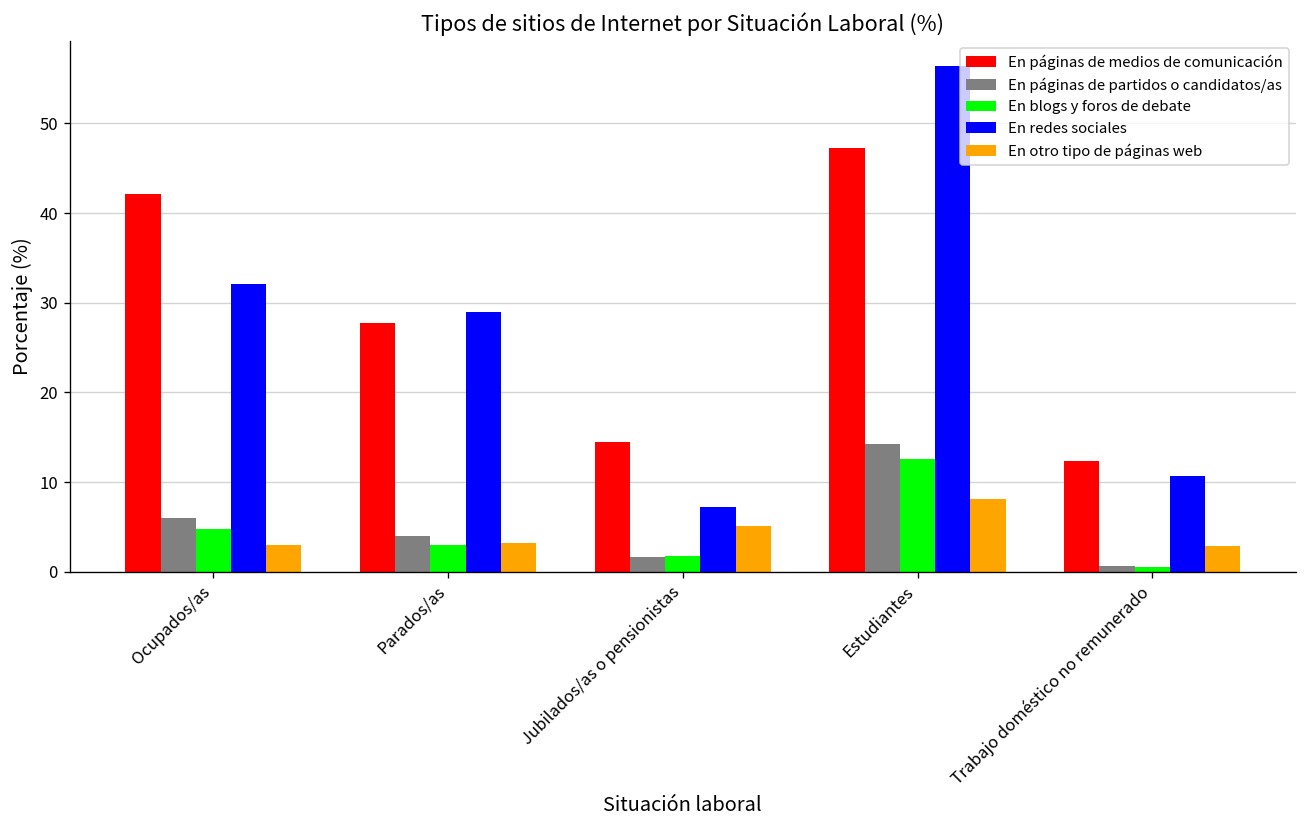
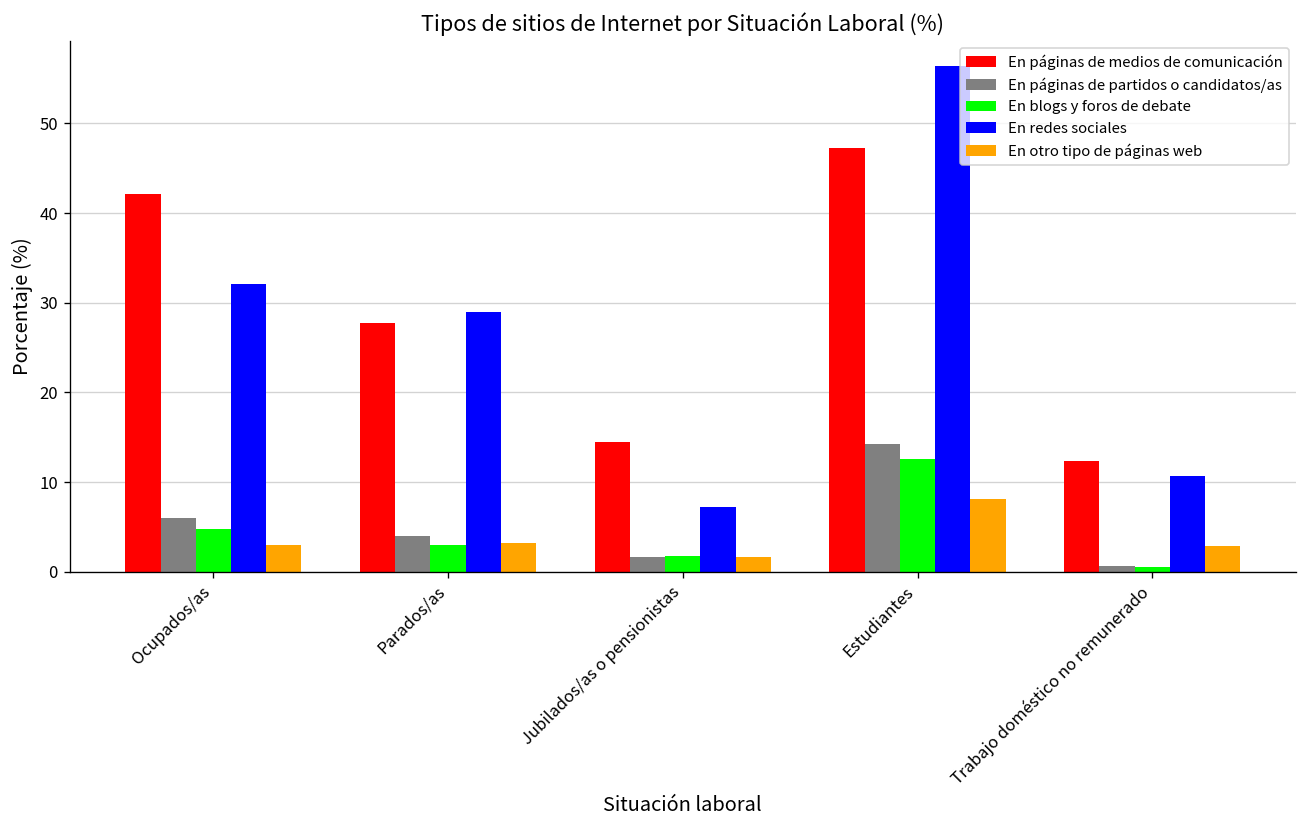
En otro tipo de páginas web, Jubilados/as o pensionistas: 5 -> 2
